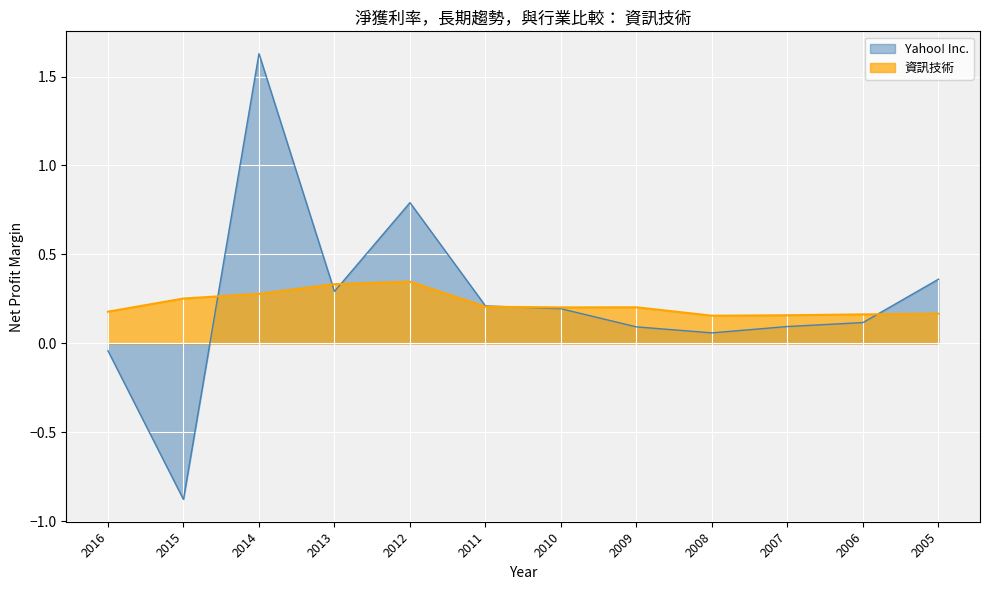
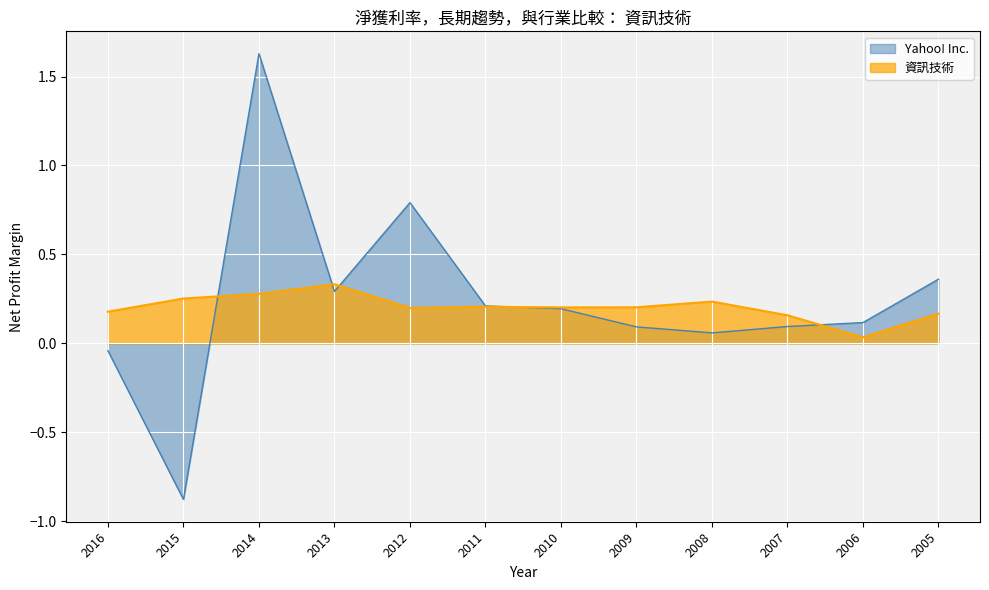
資訊技術, 2012: 0.35 -> 0.20
資訊技術, 2008: 0.16 -> 0.23
資訊技術, 2006: 0.16 -> 0.03
